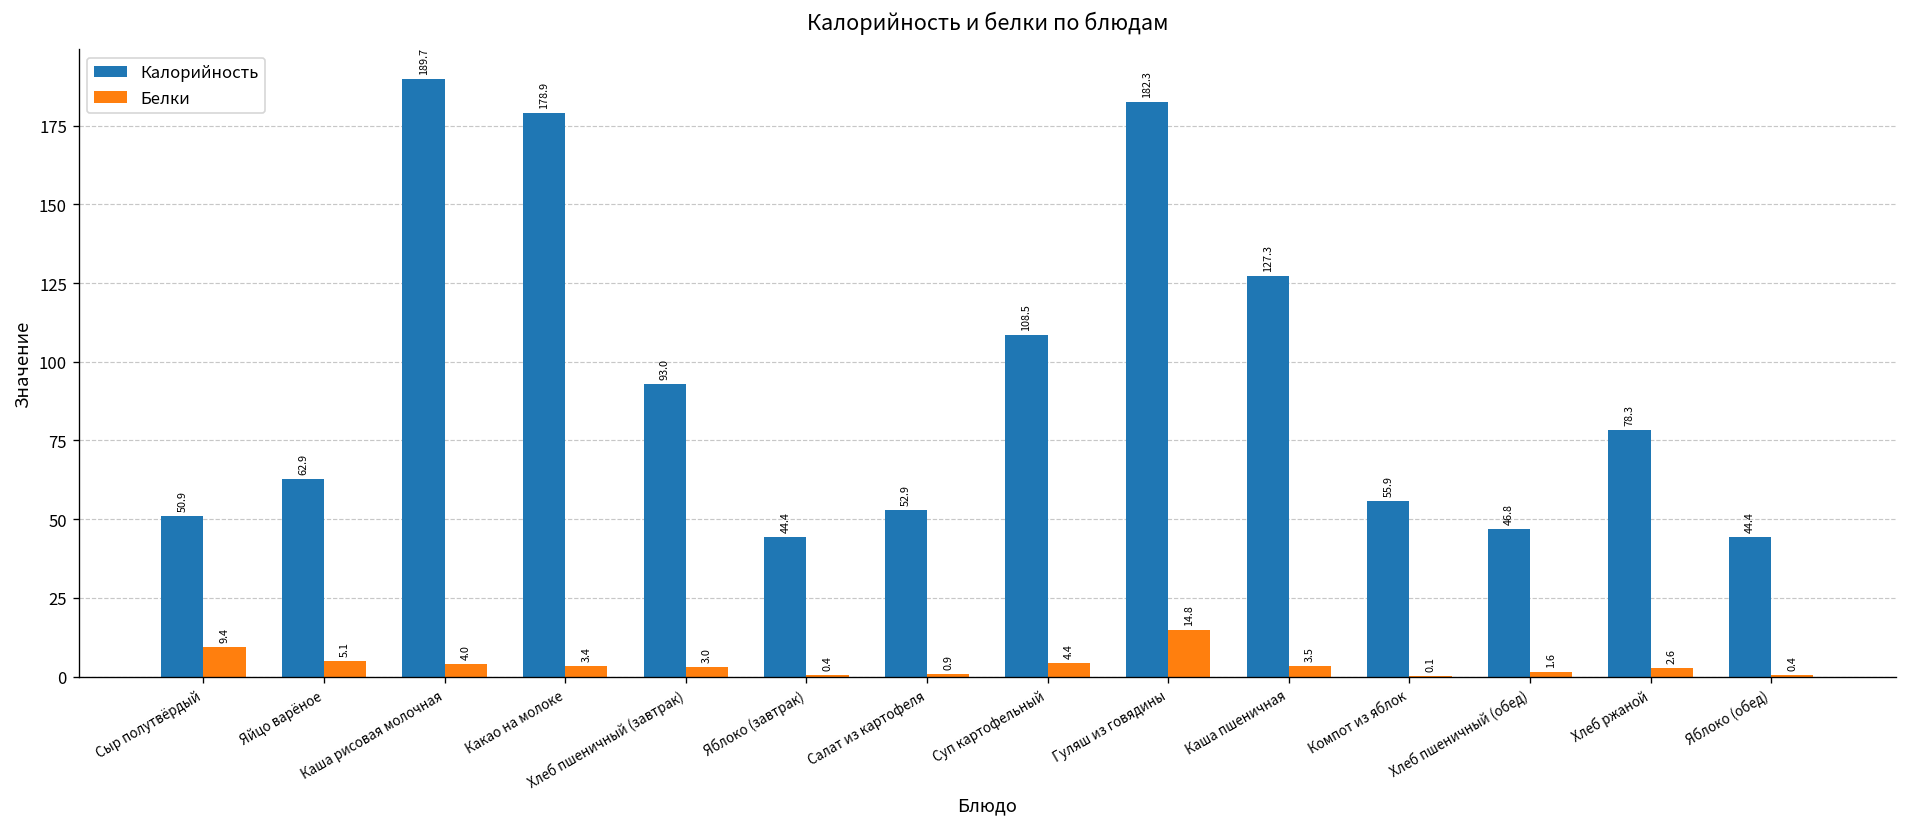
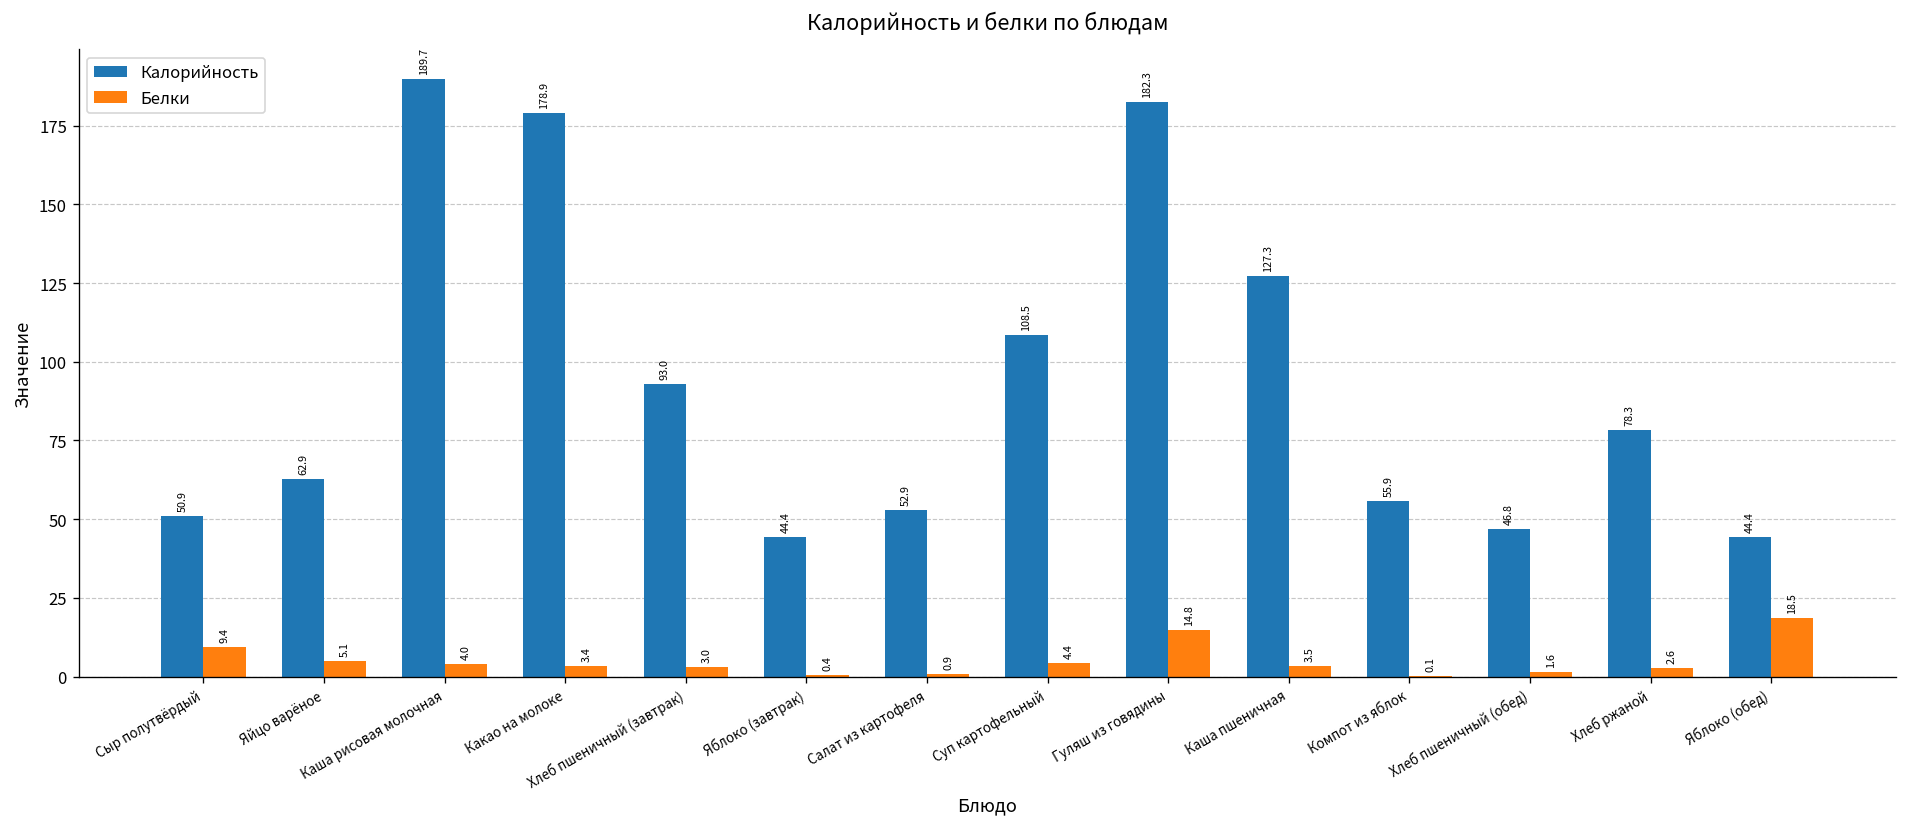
Белки, Яблоко (обед): 0.4 -> 18.5
